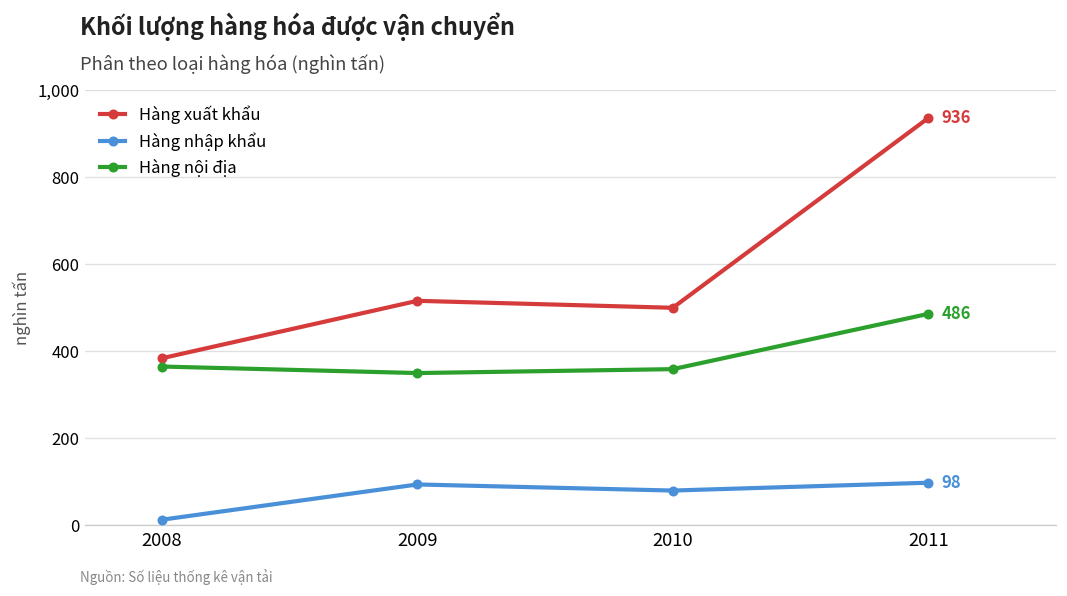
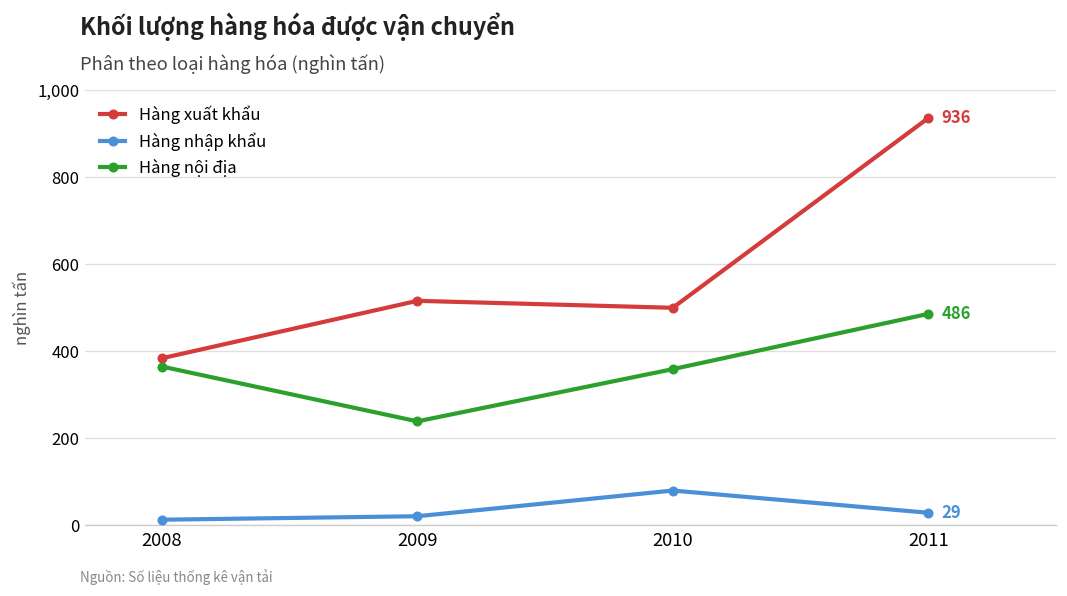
Hàng nhập khẩu, 2009: 90 -> 20
Hàng nội địa, 2009: 350 -> 240
Hàng nhập khẩu, 2011: 98 -> 29
